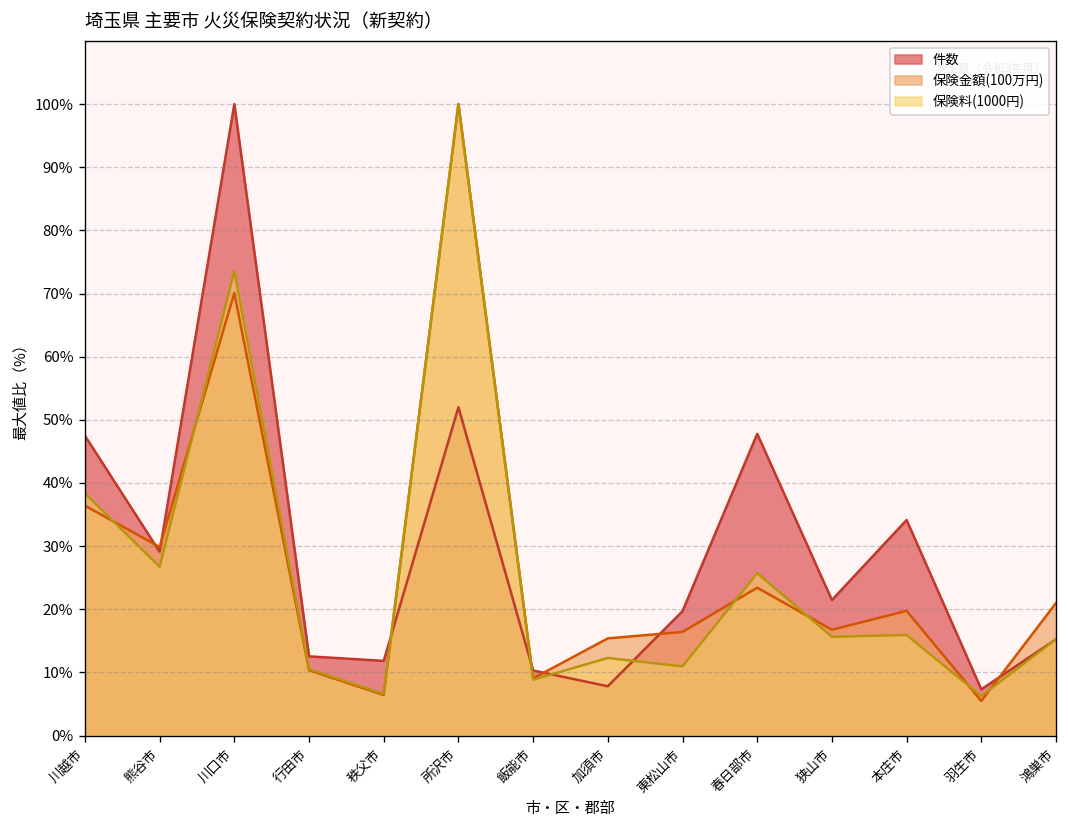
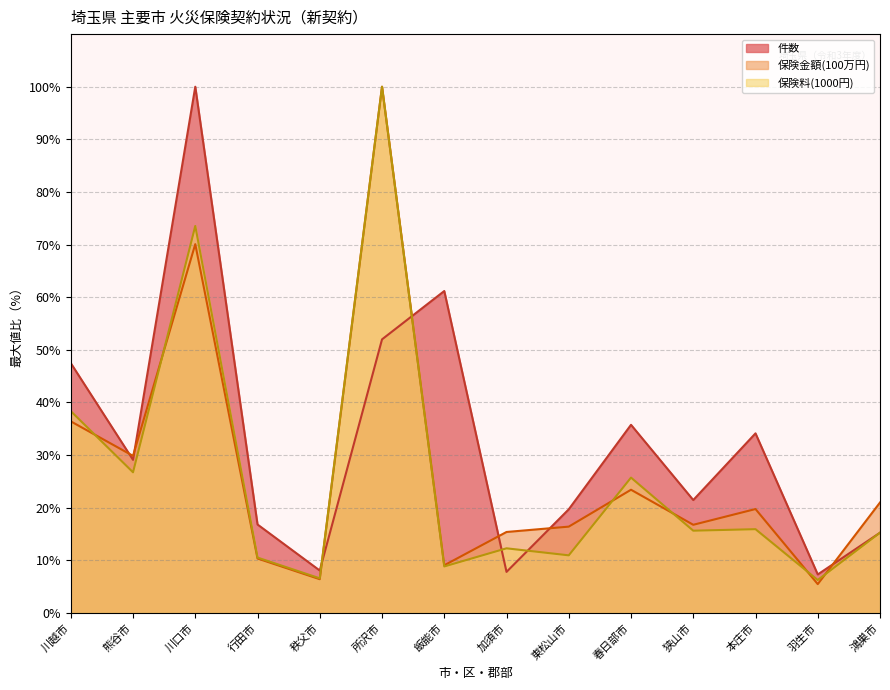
件数, 行田市: 13% -> 17%
件数, 秩父市: 12% -> 8%
件数, 飯能市: 10% -> 61%
件数, 春日部市: 48% -> 36%
